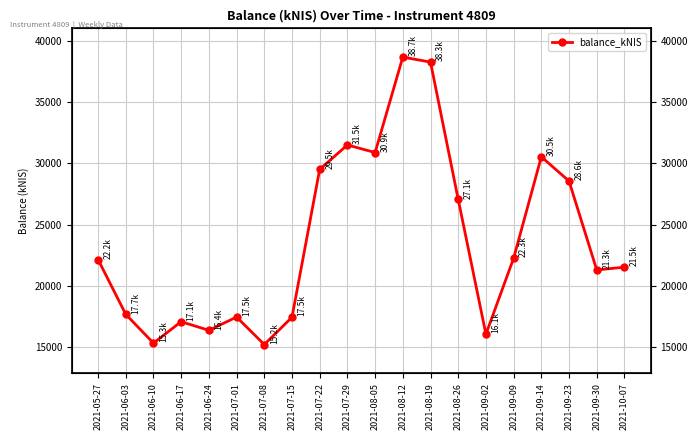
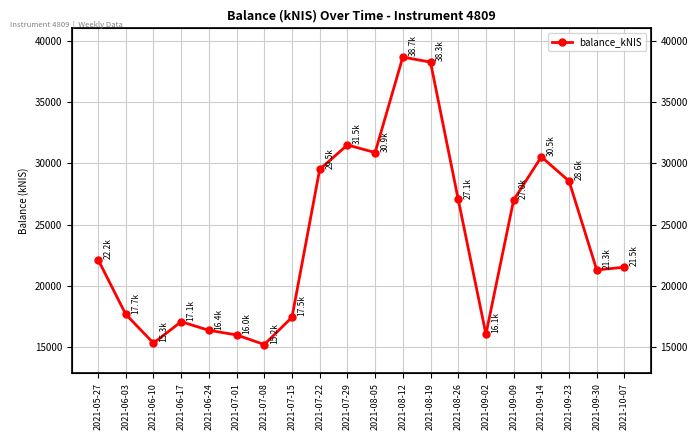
2021-07-01: 17.5k -> 16.0k
2021-09-09: 22.3k -> 27.0k
